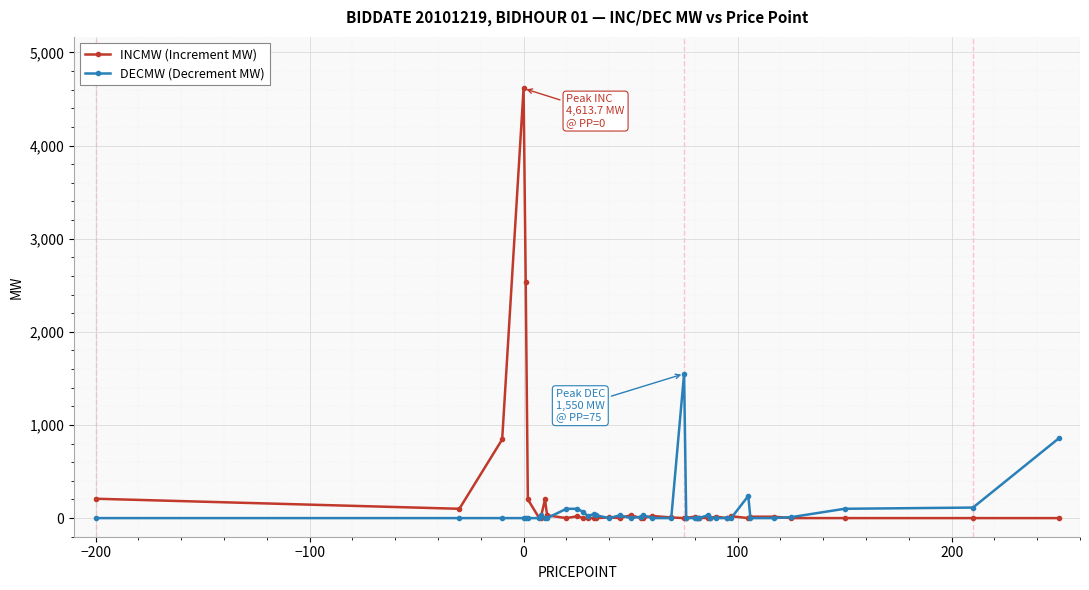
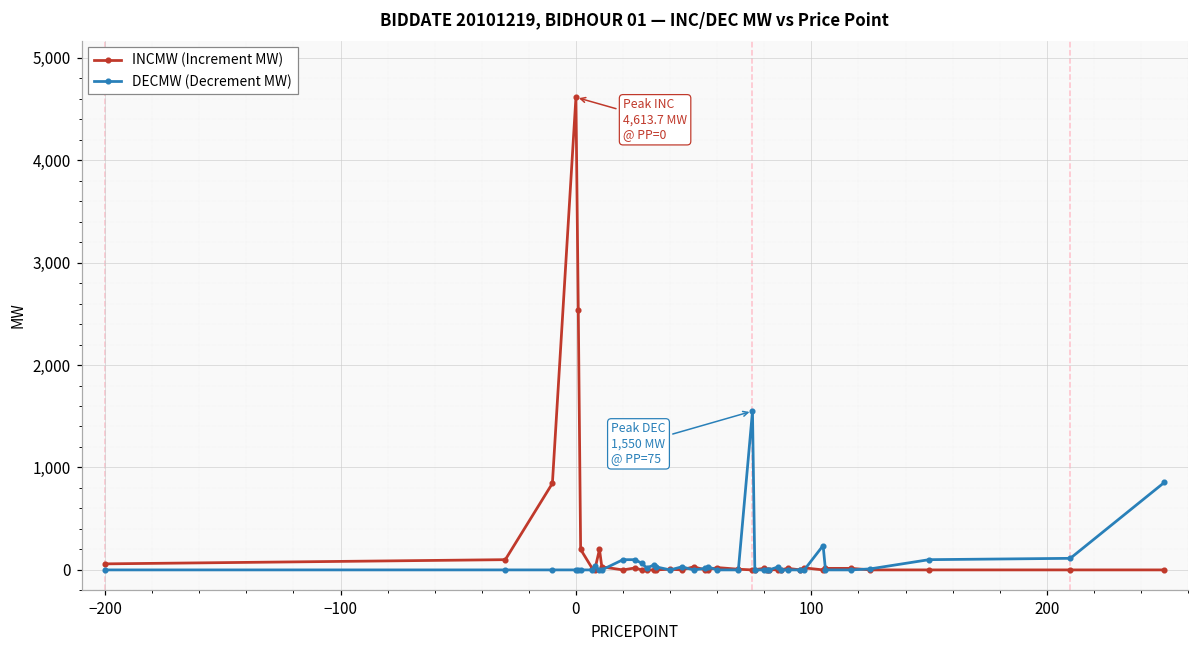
INCMW (Increment MW), −200: 200 -> 100
